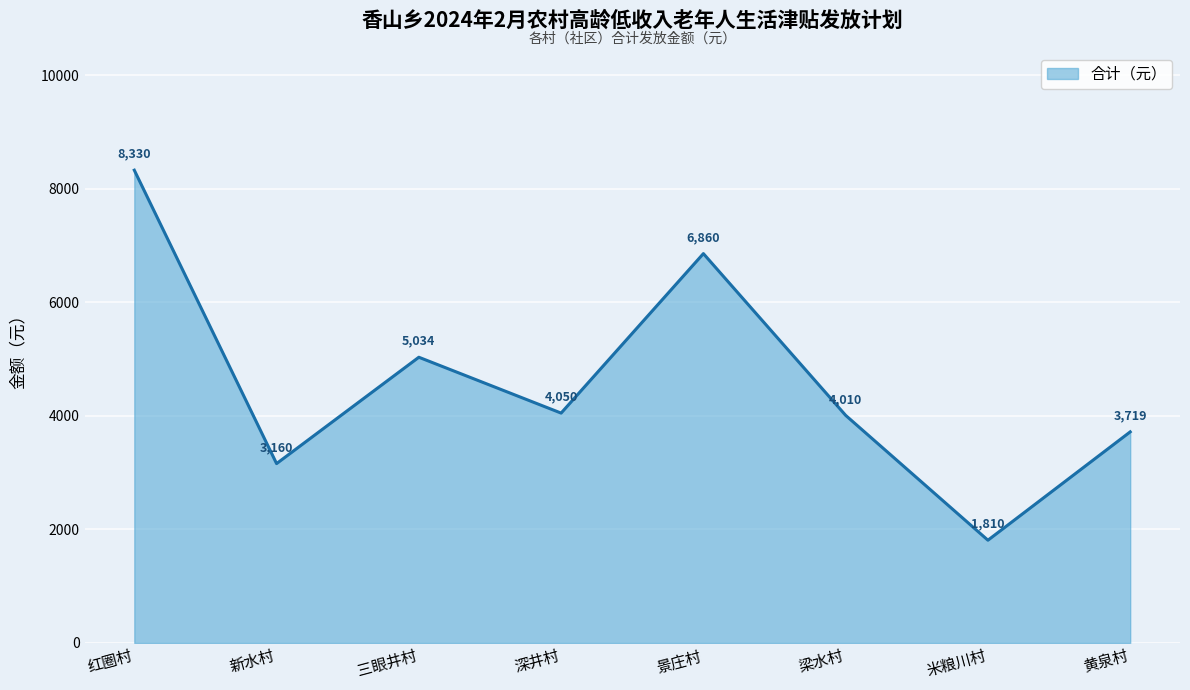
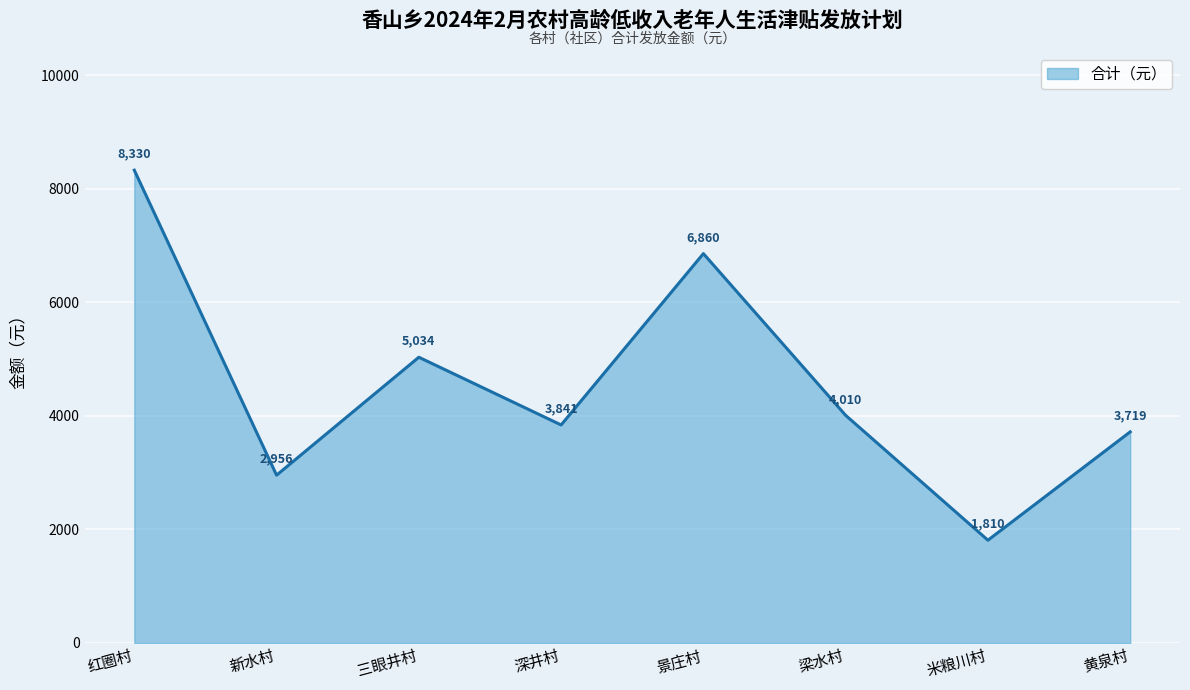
新水村: 3,160 -> 2,956
深井村: 4,050 -> 3,841
